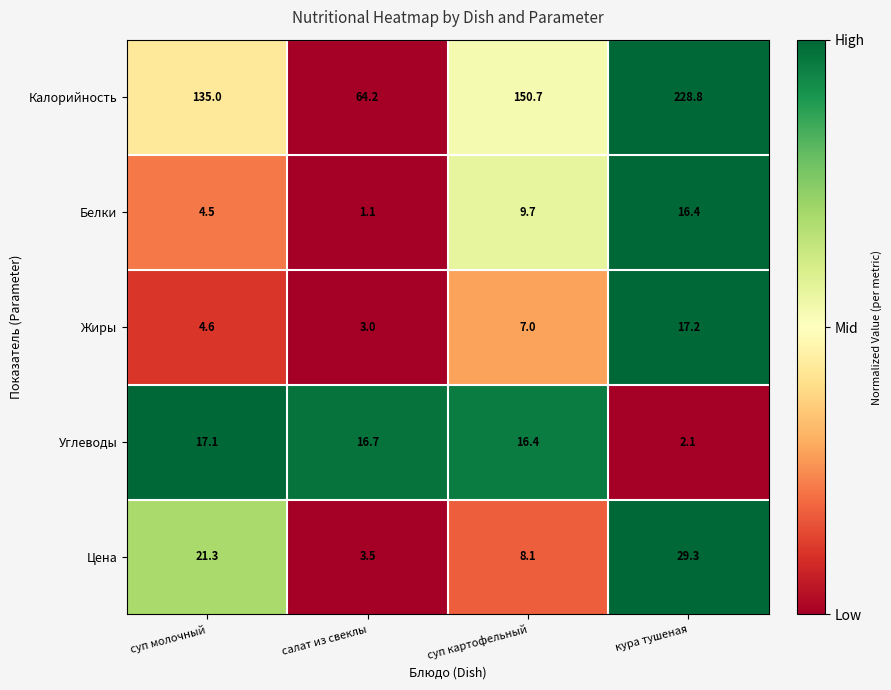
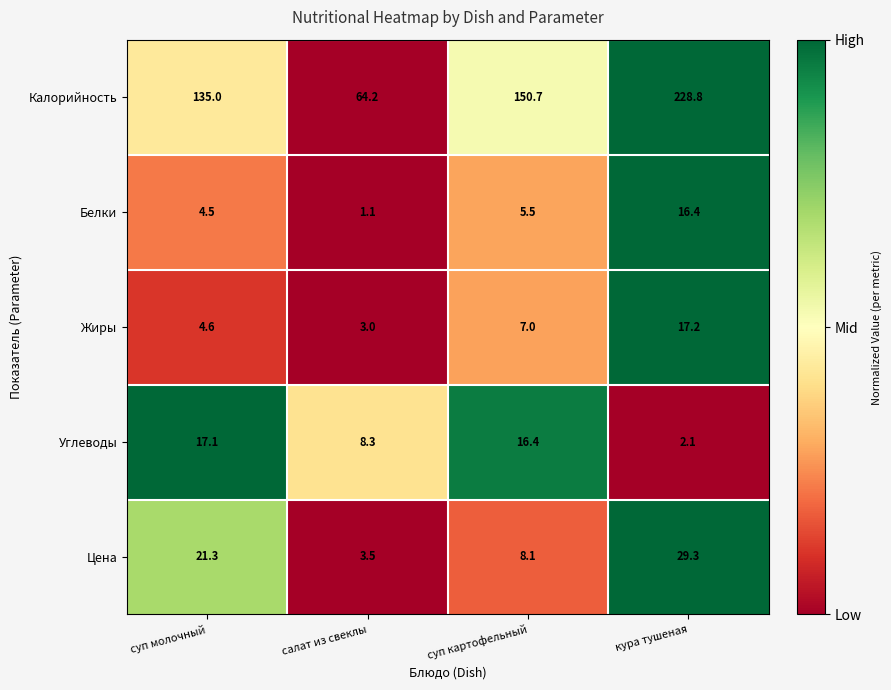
Белки, суп картофельный: 9.7 -> 5.5
Углеводы, салат из свеклы: 16.7 -> 8.3
